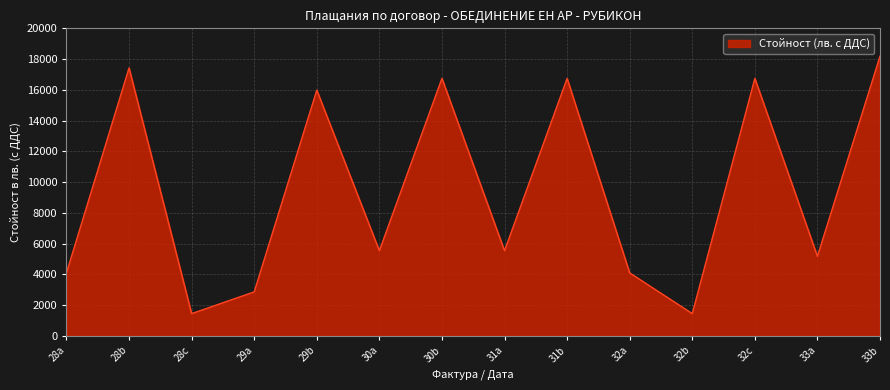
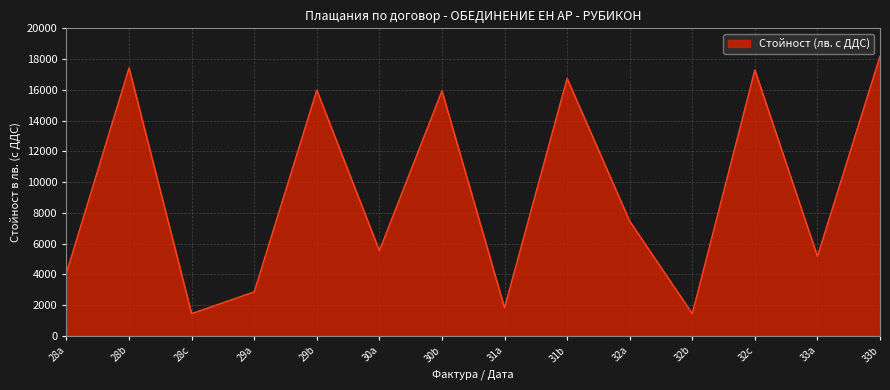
30b: 16700 -> 15900
31a: 5500 -> 1800
32a: 4100 -> 7500
32c: 16700 -> 17300
